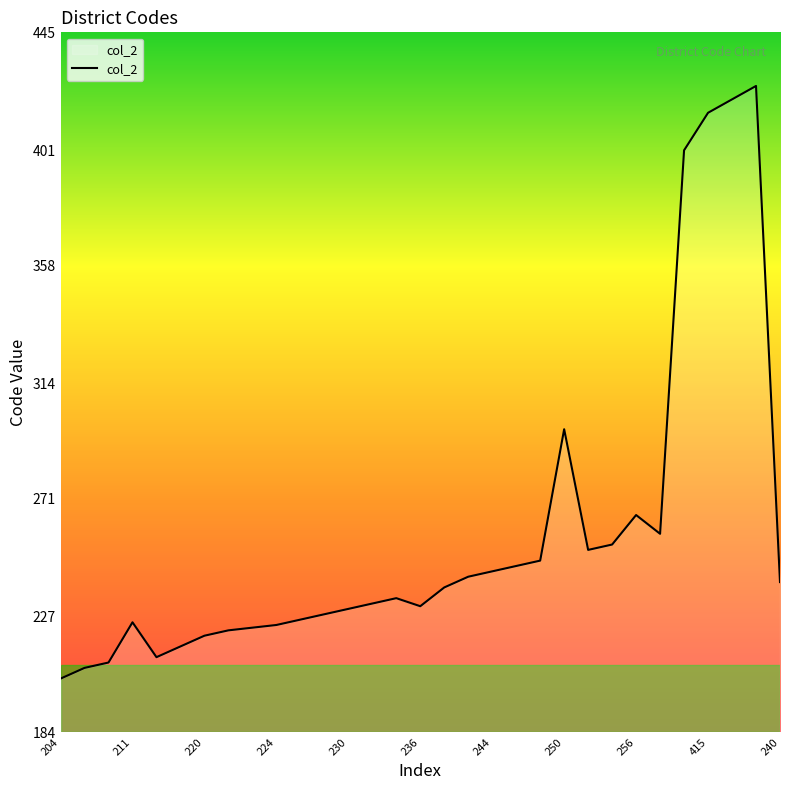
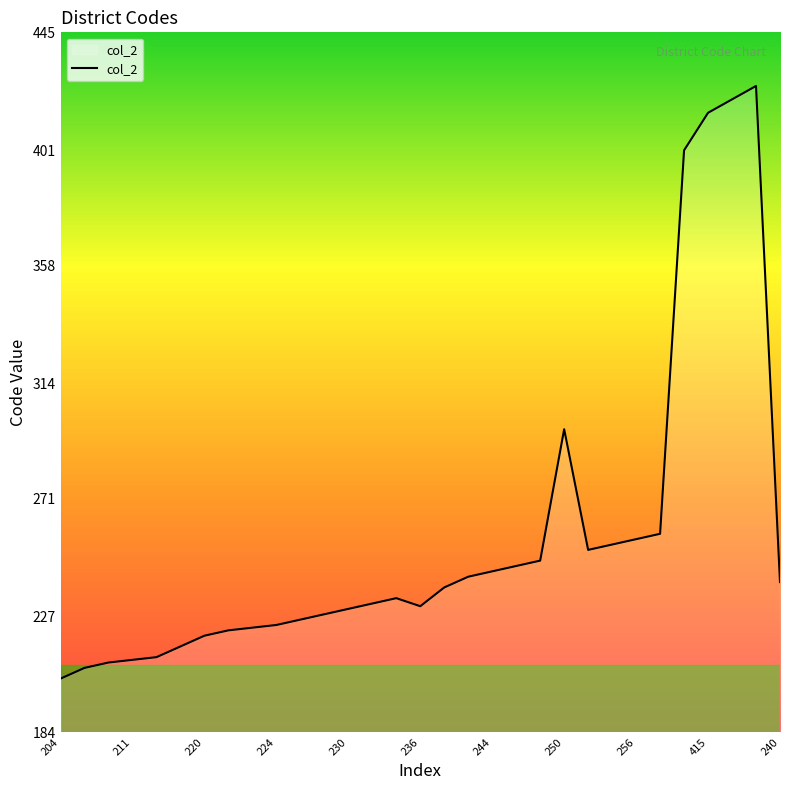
211: 225 -> 211
256: 265 -> 256
